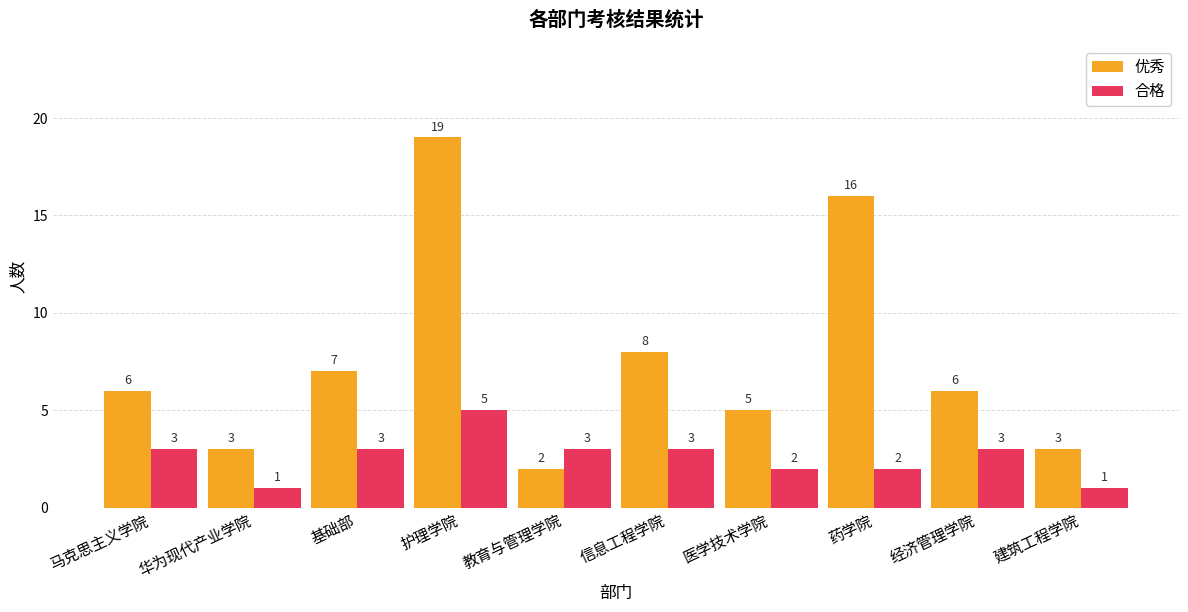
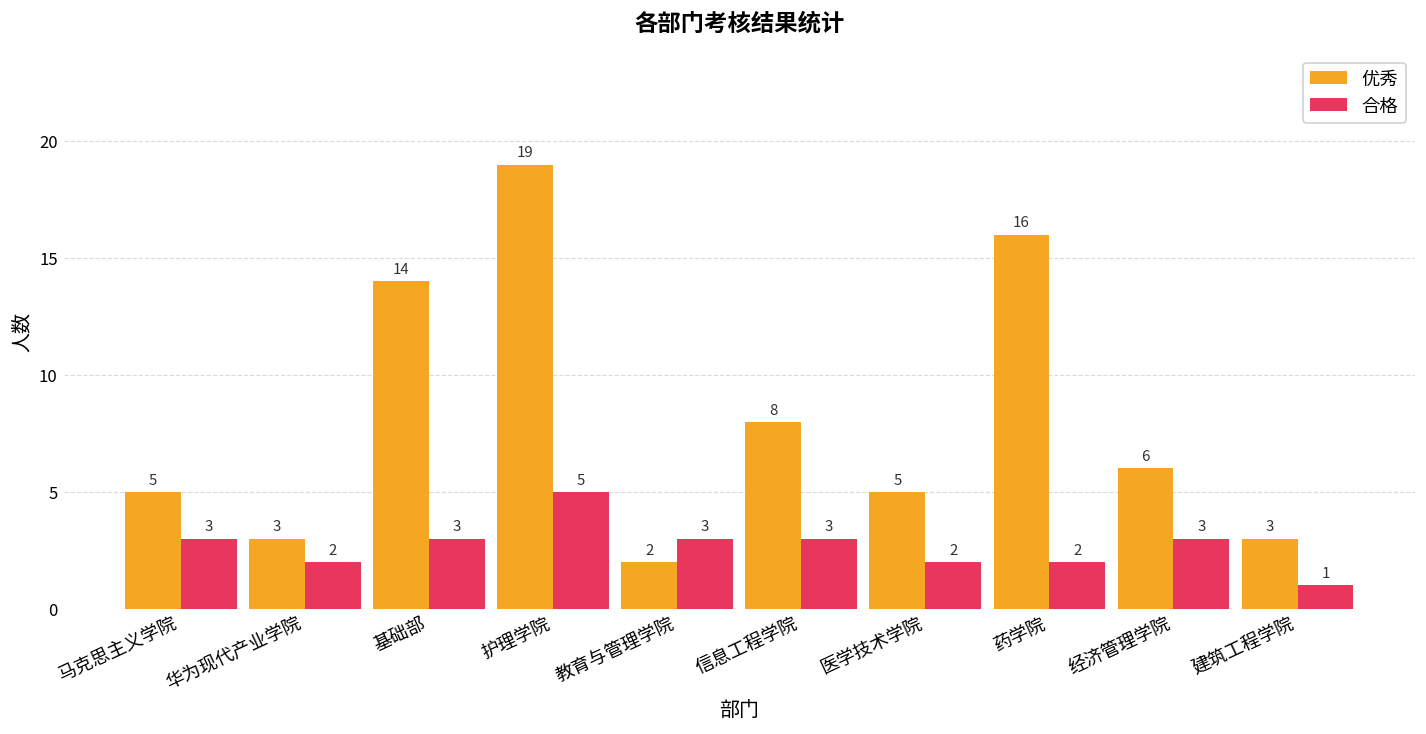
优秀, 马克思主义学院: 6 -> 5
合格, 华为现代产业学院: 1 -> 2
优秀, 基础部: 7 -> 14
